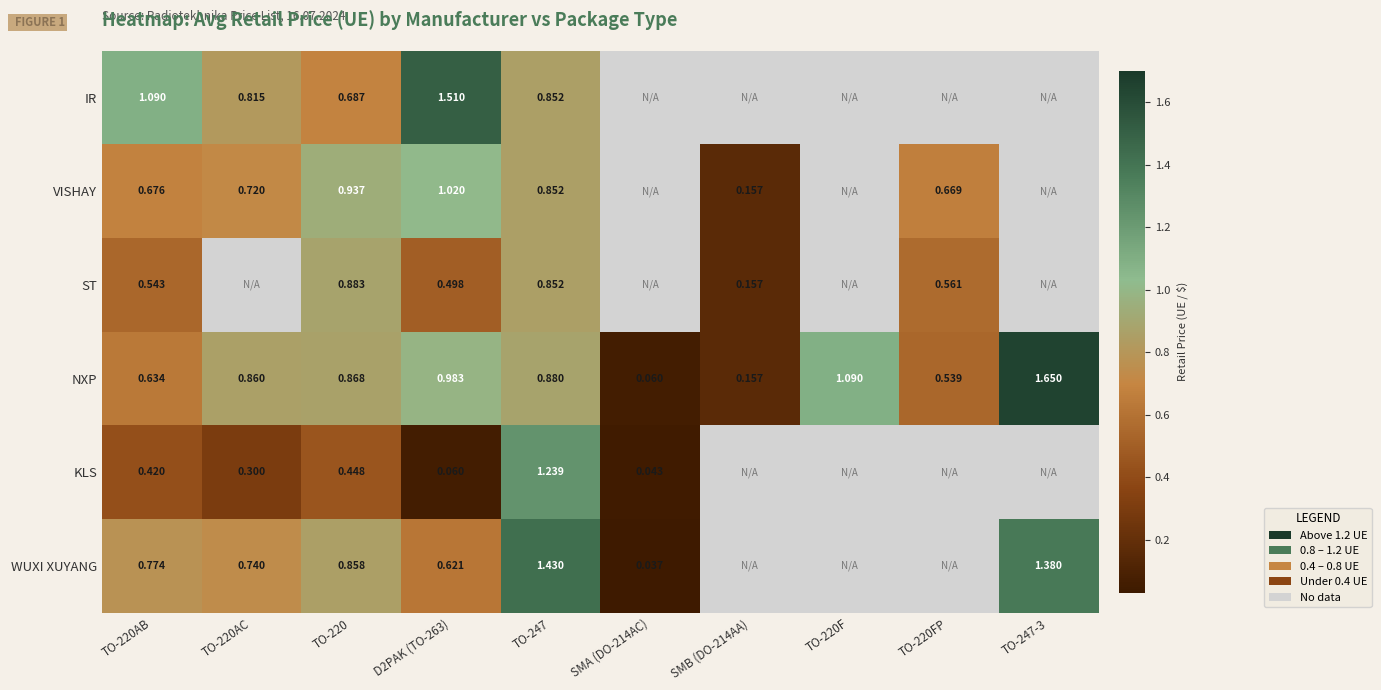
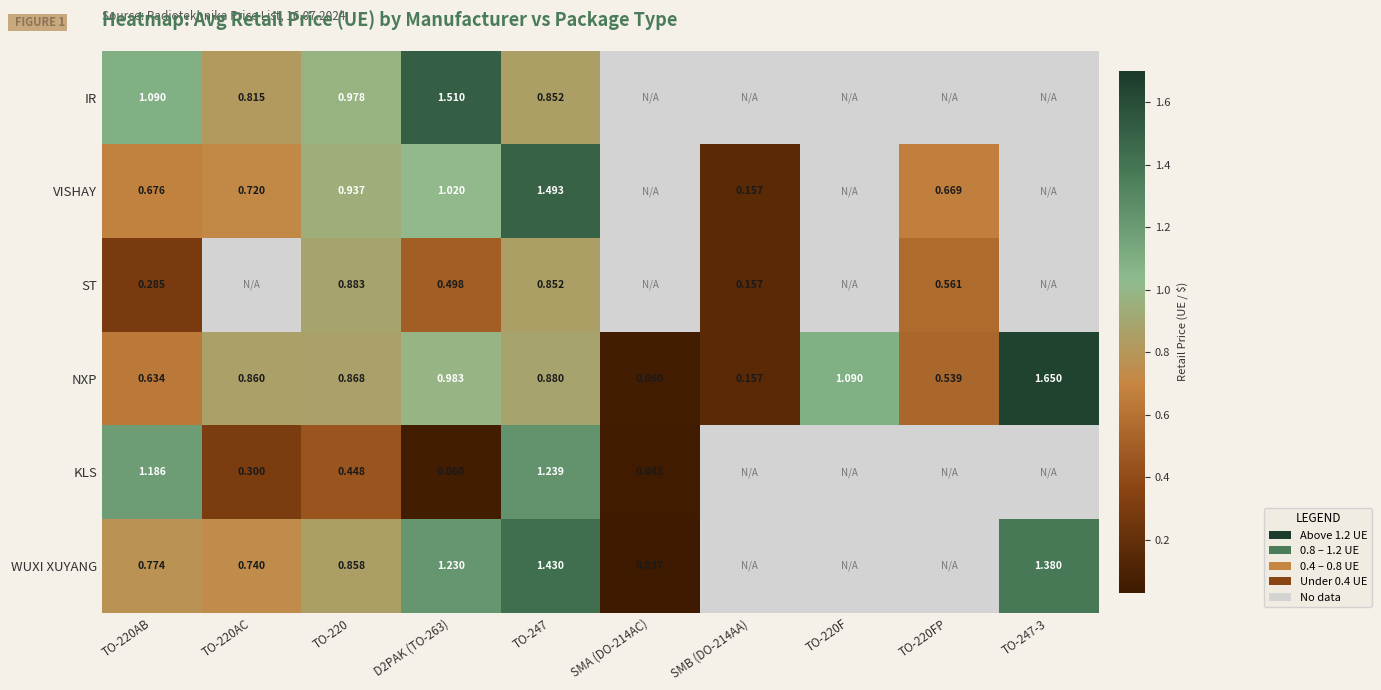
IR, TO-220: 0.687 -> 0.978
VISHAY, TO-247: 0.852 -> 1.493
ST, TO-220AB: 0.543 -> 0.285
KLS, TO-220AB: 0.420 -> 1.186
WUXI XUYANG, D2PAK (TO-263): 0.621 -> 1.230
